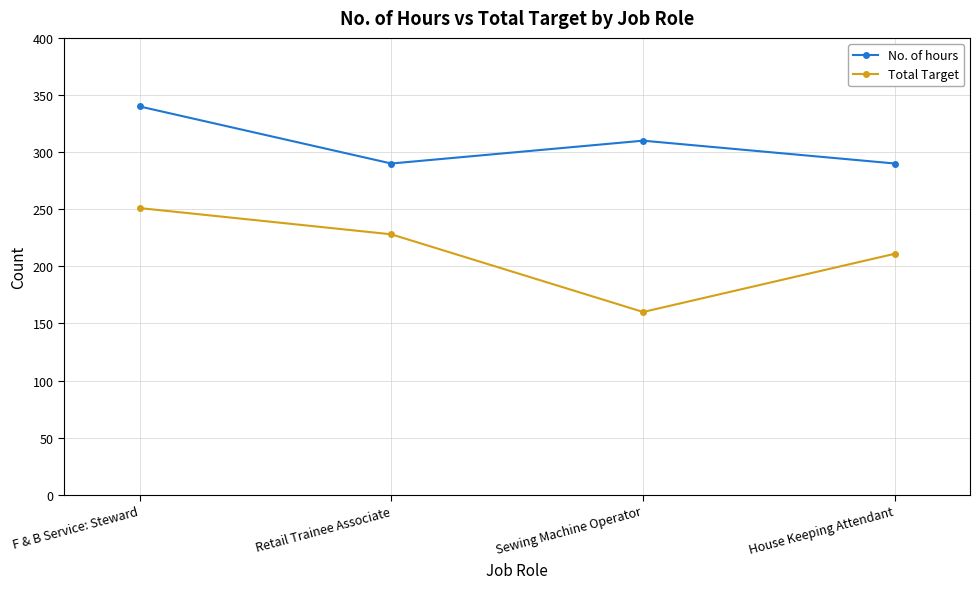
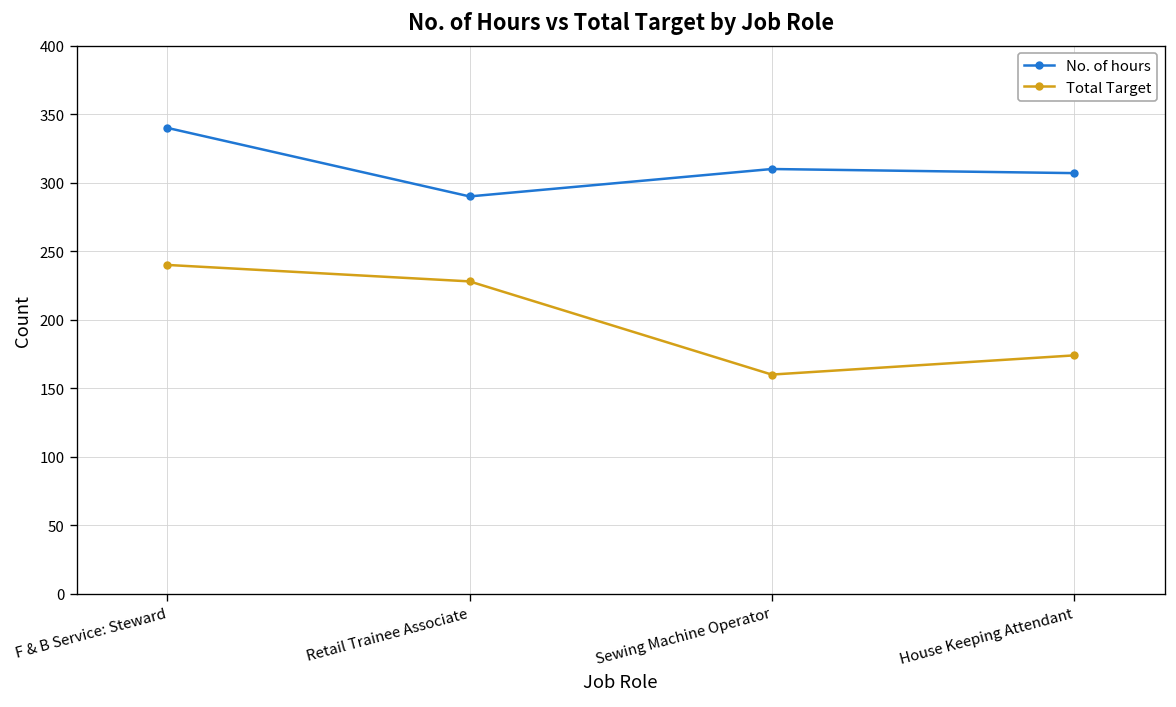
Total Target, F & B Service: Steward: 251 -> 240
No. of hours, House Keeping Attendant: 290 -> 307
Total Target, House Keeping Attendant: 211 -> 174
